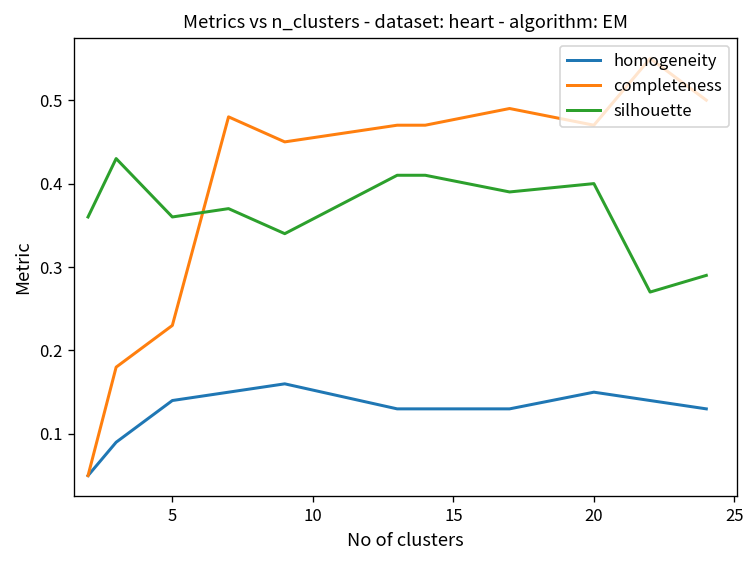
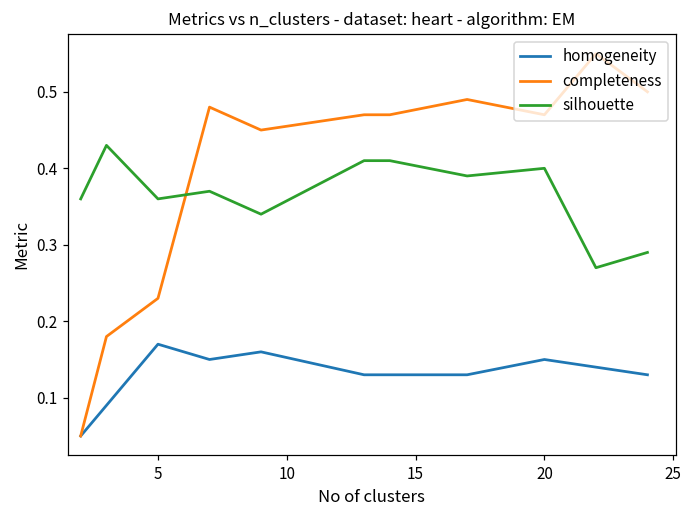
homogeneity, 5: 0.14 -> 0.17
